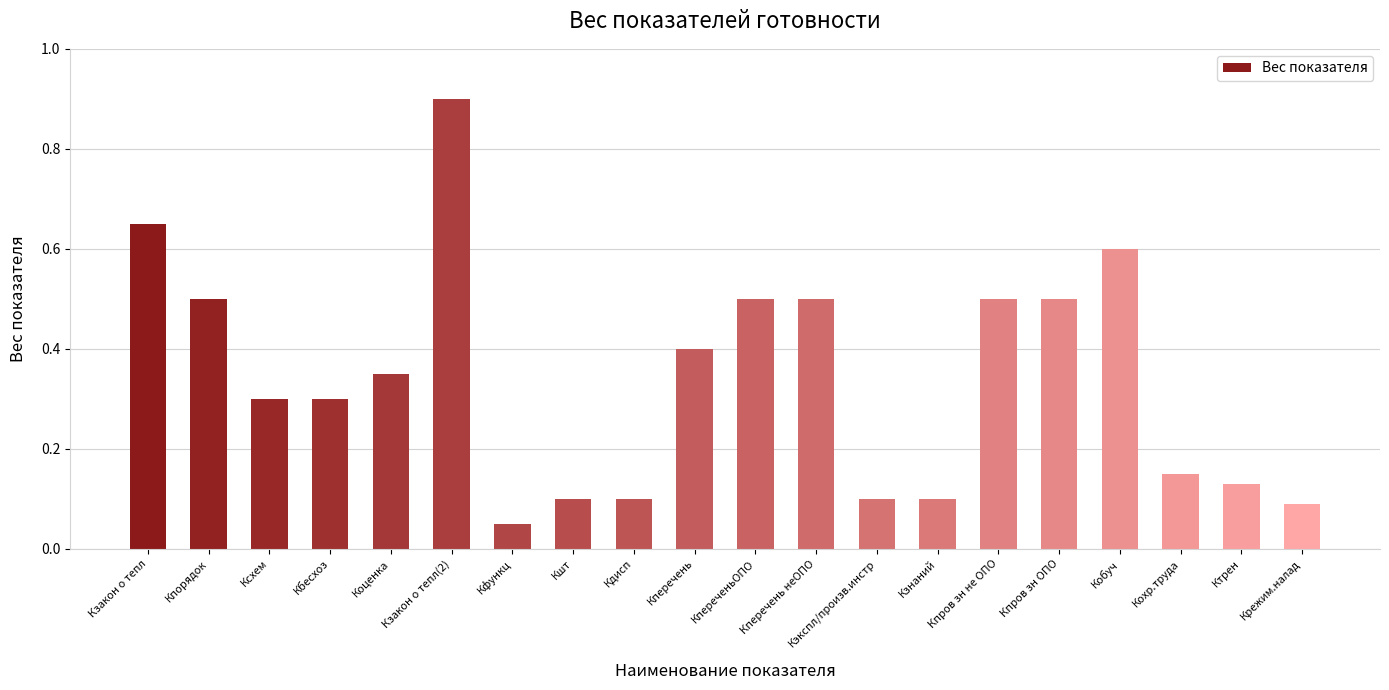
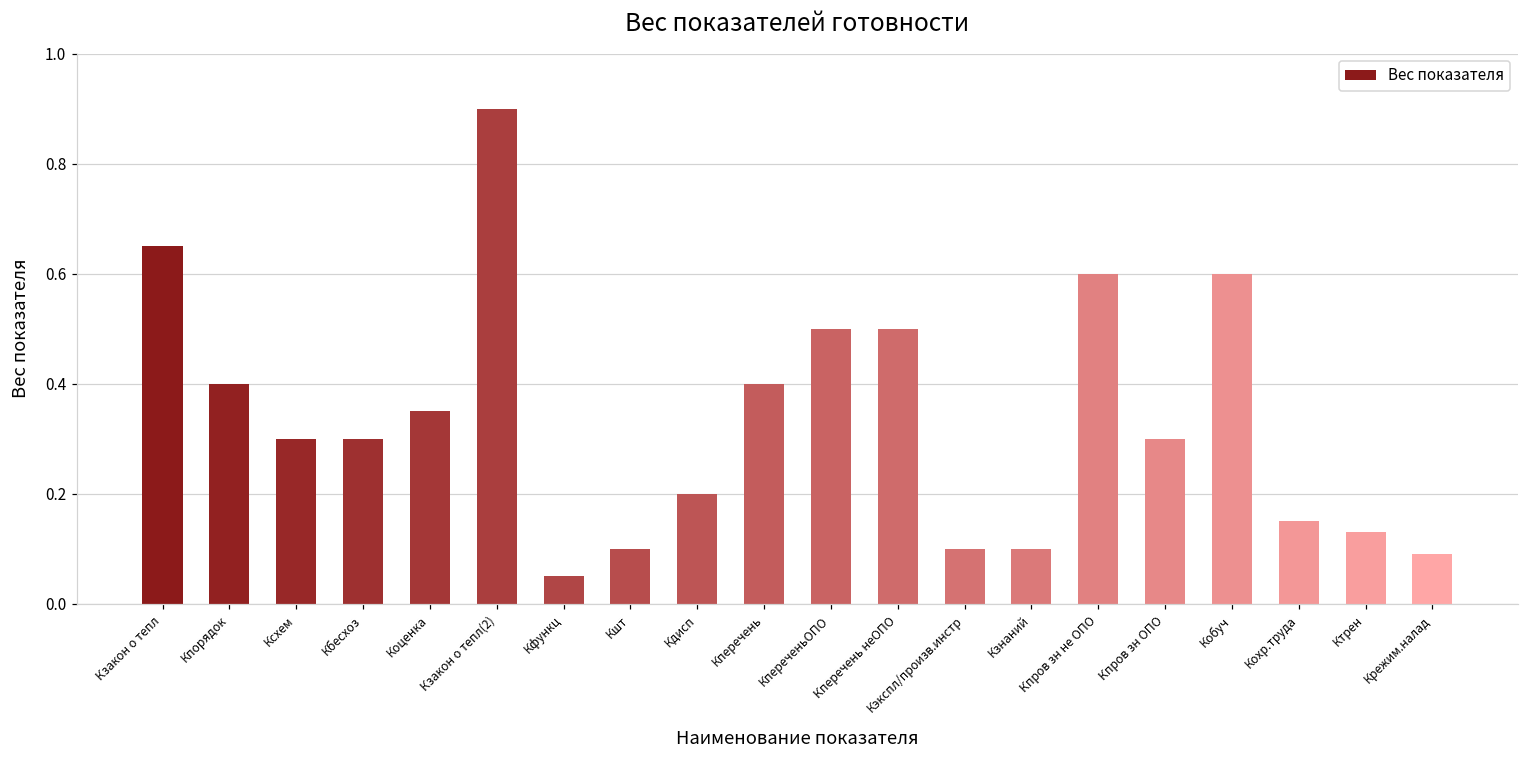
Кпорядок: 0.5 -> 0.4
Кдисп: 0.1 -> 0.2
Кпров зн не ОПО: 0.5 -> 0.6
Кпров зн ОПО: 0.5 -> 0.3
